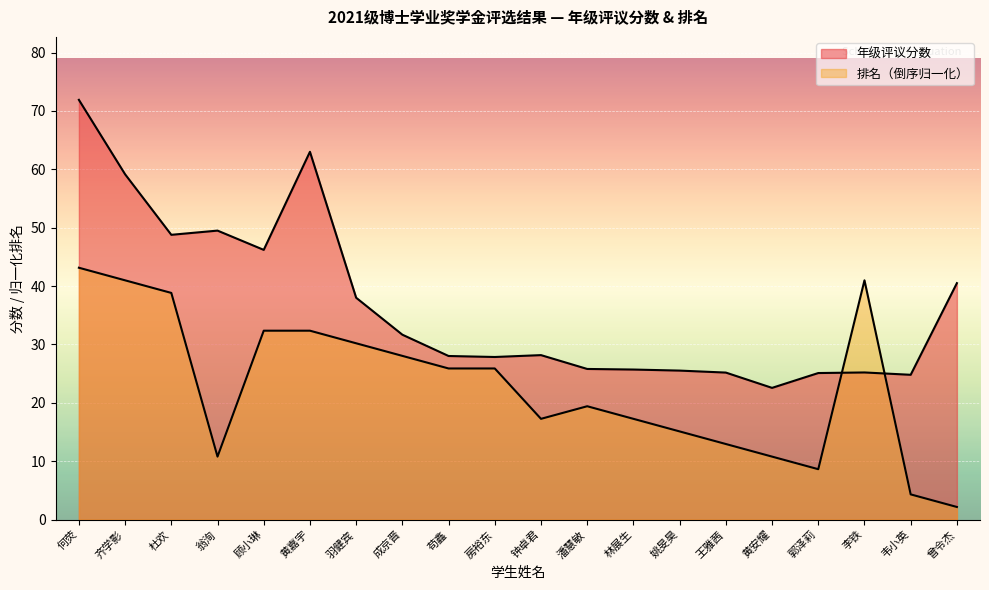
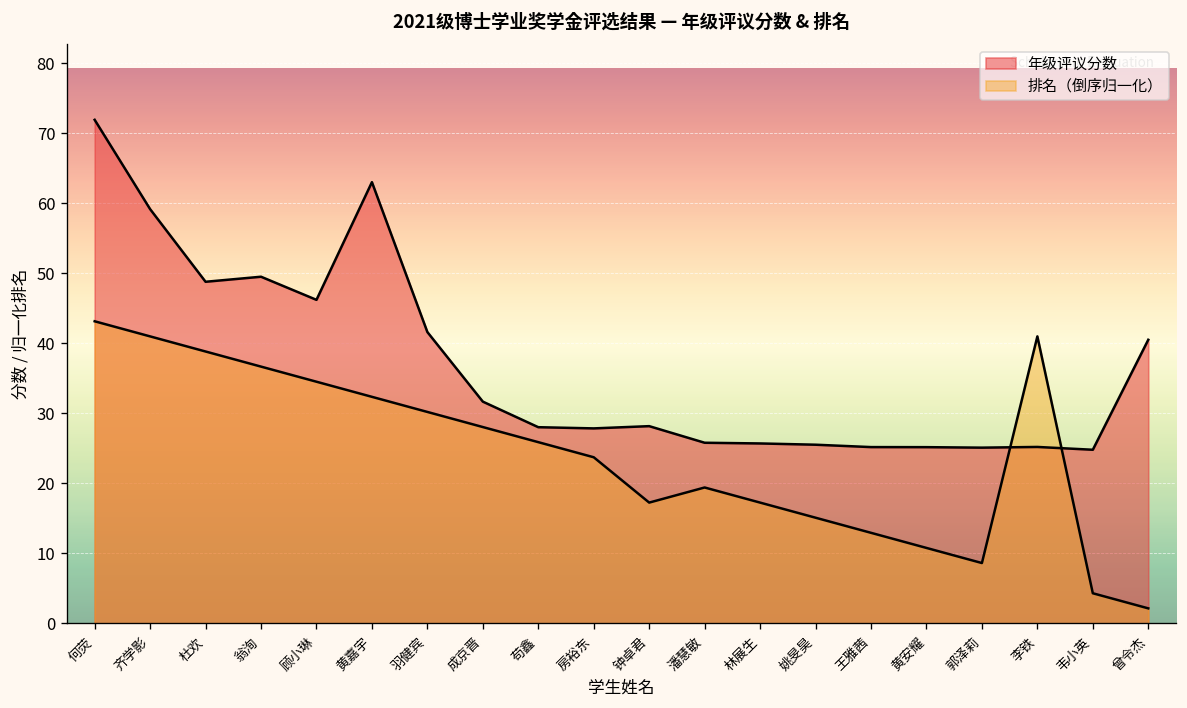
排名（倒序归一化）, 翁洵: 11 -> 37
排名（倒序归一化）, 顾小琳: 32 -> 35
年级评议分数, 羽健宾: 38 -> 42
排名（倒序归一化）, 房裕东: 26 -> 24
年级评议分数, 黄安耀: 23 -> 25
